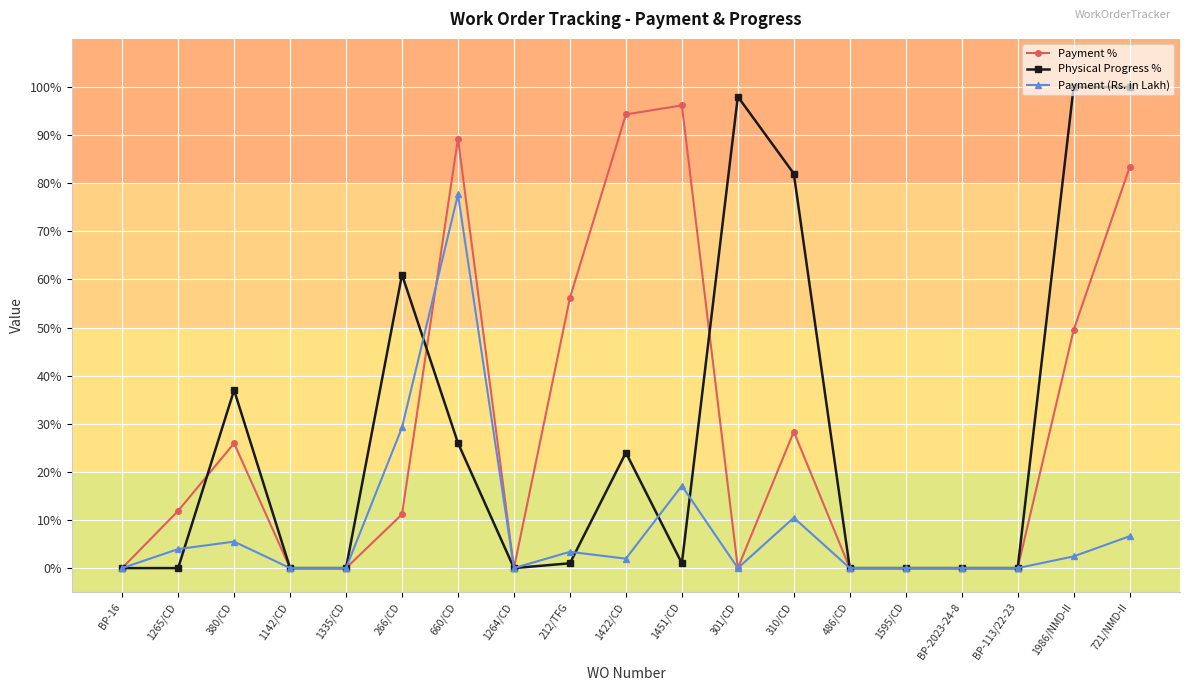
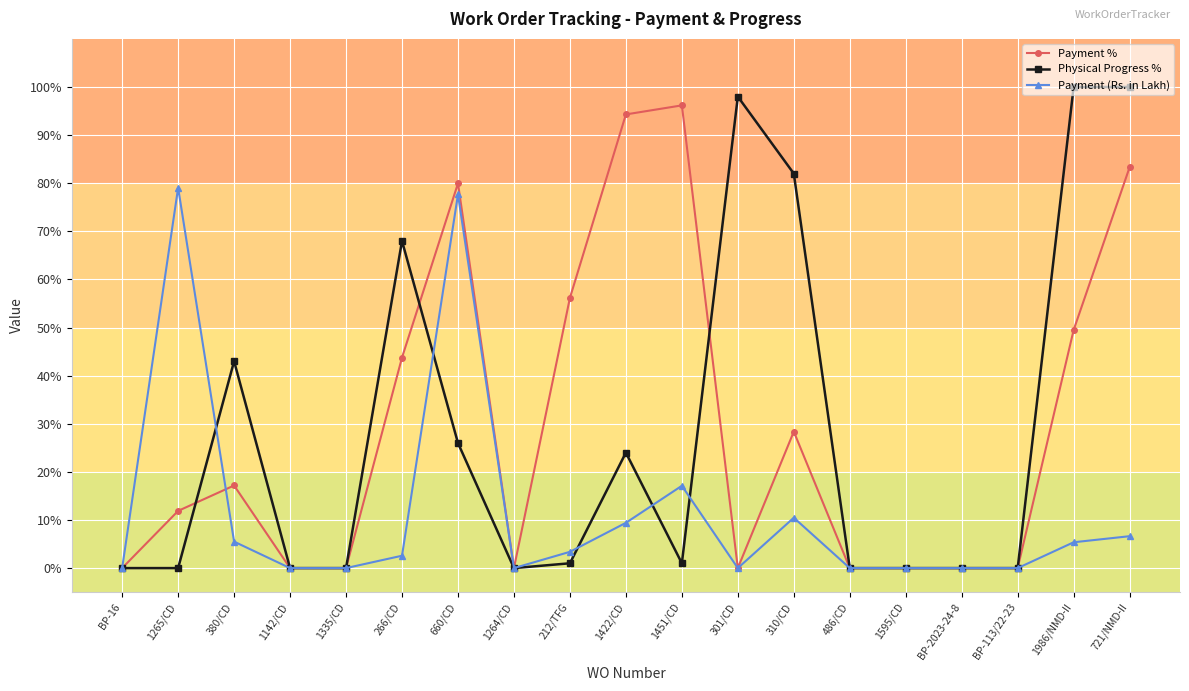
Payment (Rs. in Lakh), 1265/CD: 4% -> 79%
Payment %, 380/CD: 26% -> 17%
Physical Progress %, 380/CD: 37% -> 43%
Payment %, 266/CD: 11% -> 44%
Physical Progress %, 266/CD: 61% -> 68%
Payment (Rs. in Lakh), 266/CD: 29% -> 3%
Payment %, 660/CD: 89% -> 80%
Payment (Rs. in Lakh), 1422/CD: 2% -> 9%
Payment (Rs. in Lakh), 1986/NMD-II: 2% -> 5%
